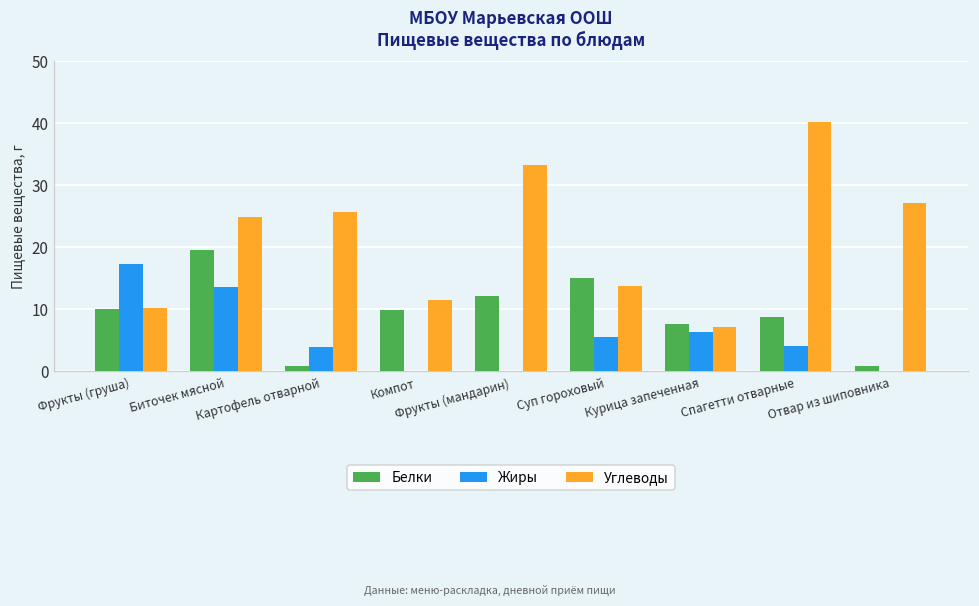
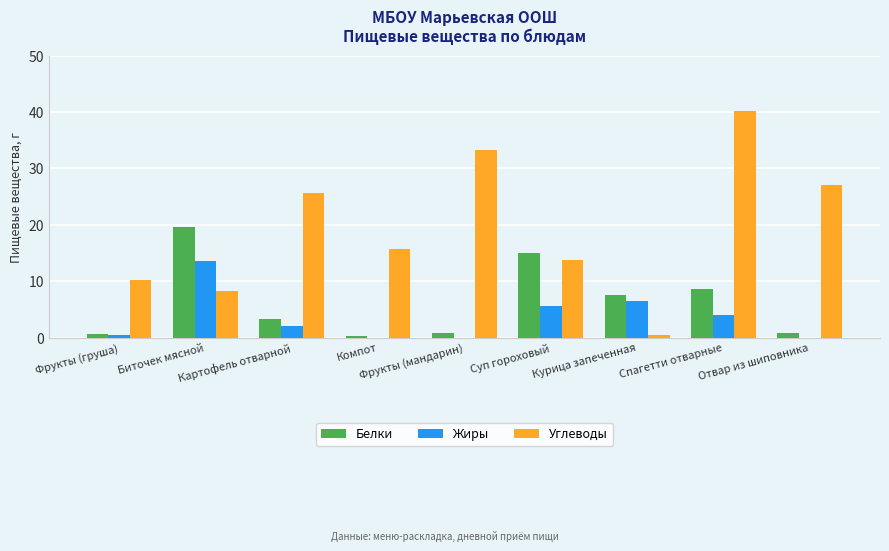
Белки, Фрукты (груша): 10 -> 1
Жиры, Фрукты (груша): 17 -> 0
Углеводы, Биточек мясной: 25 -> 8
Белки, Картофель отварной: 1 -> 3
Жиры, Картофель отварной: 4 -> 2
Белки, Компот: 10 -> 0
Углеводы, Компот: 11 -> 16
Белки, Фрукты (мандарин): 12 -> 1
Углеводы, Курица запеченная: 7 -> 1
